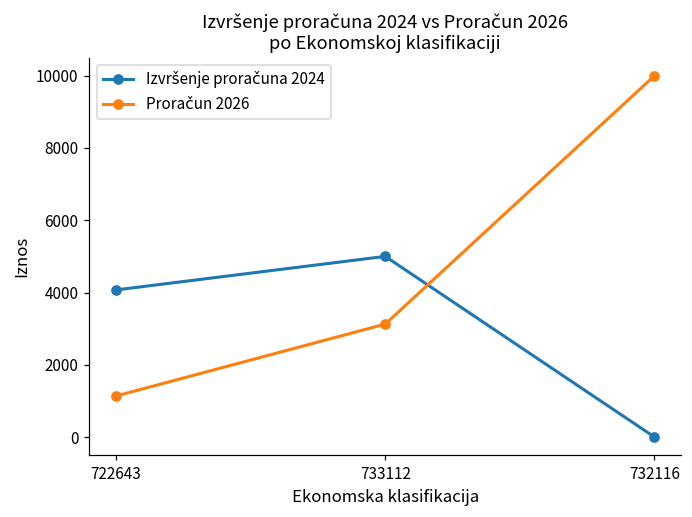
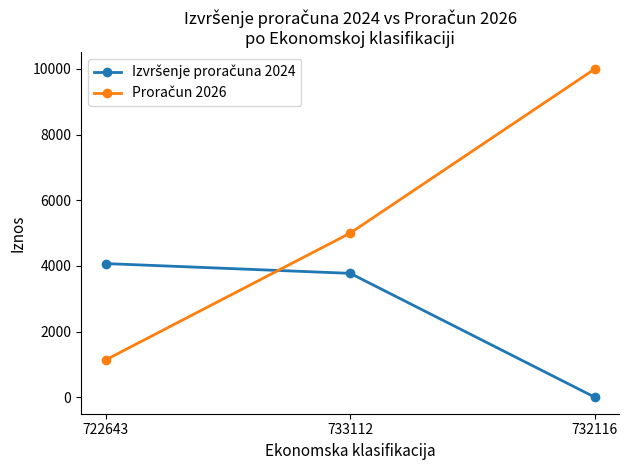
Izvršenje proračuna 2024, 733112: 5000 -> 3800
Proračun 2026, 733112: 3100 -> 5000
